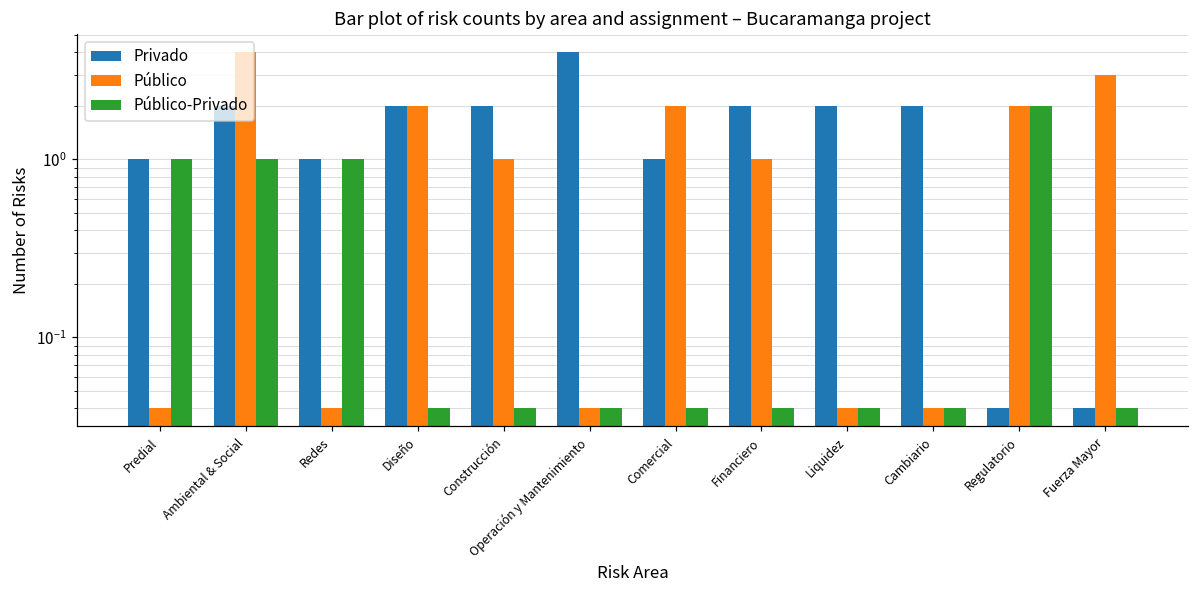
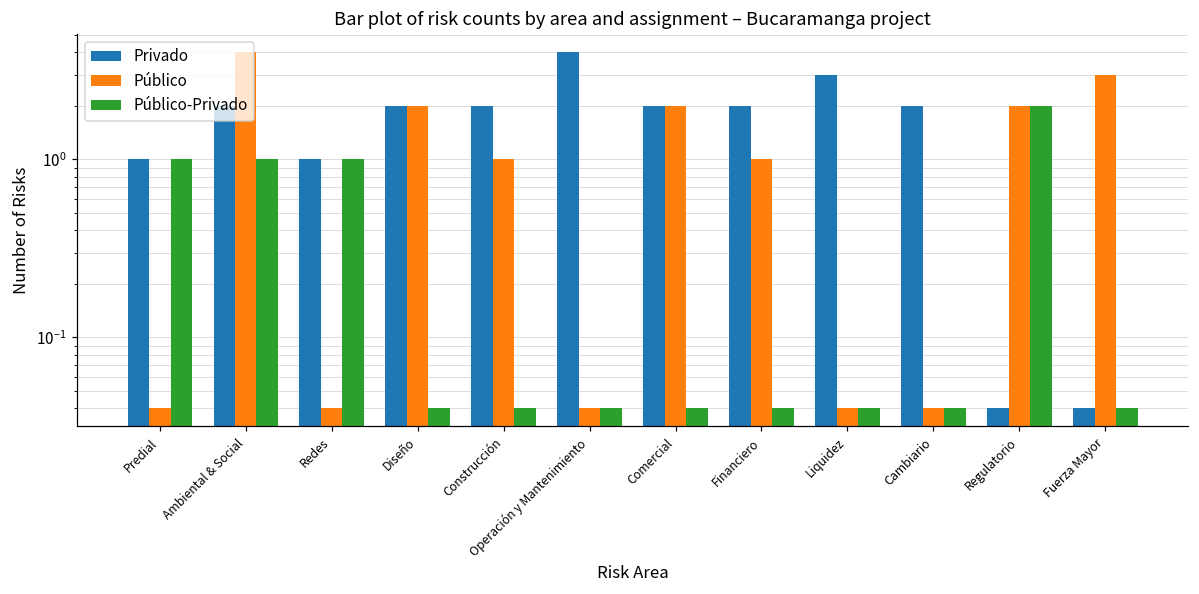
Privado, Comercial: 1 -> 2
Privado, Liquidez: 2 -> 3
